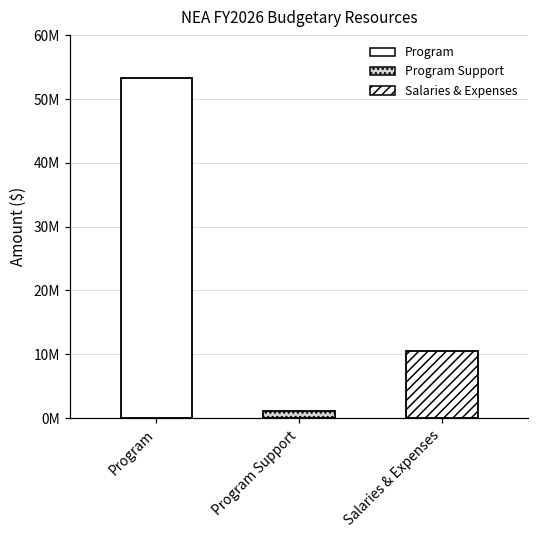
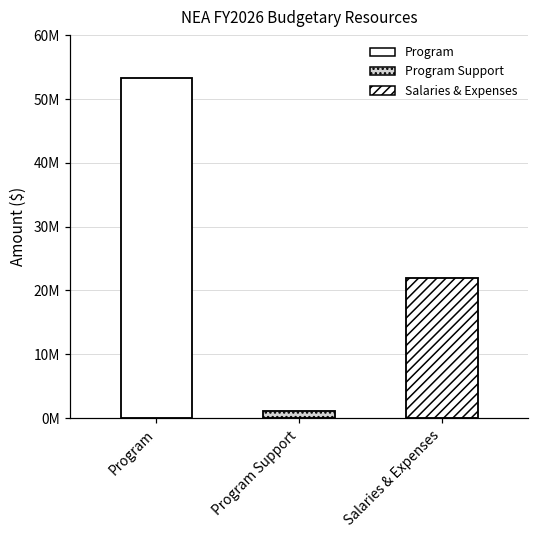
Salaries & Expenses: 11000000 -> 22000000
